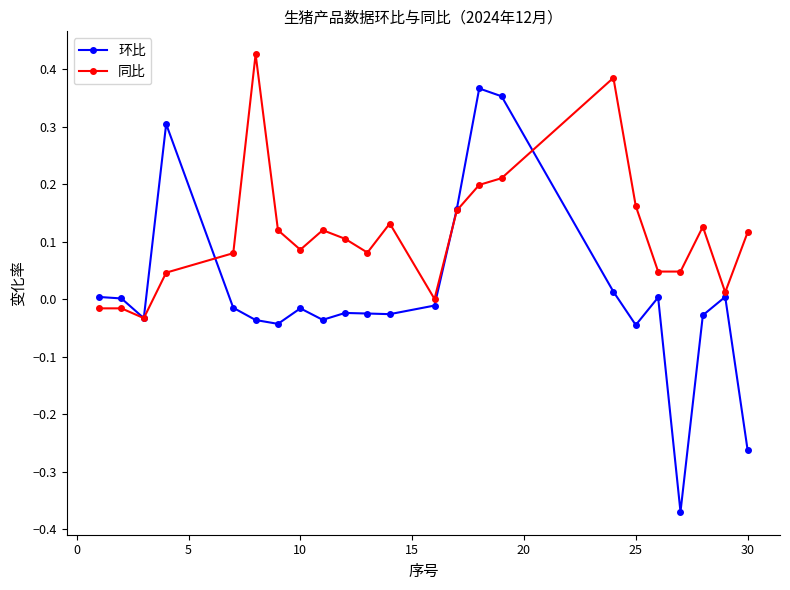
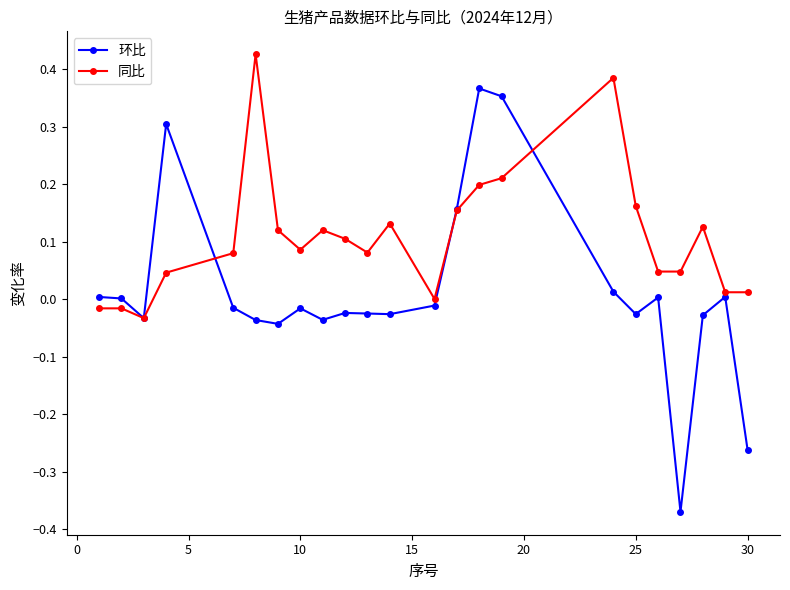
环比, 25: -0.05 -> -0.03
同比, 30: 0.12 -> 0.01
